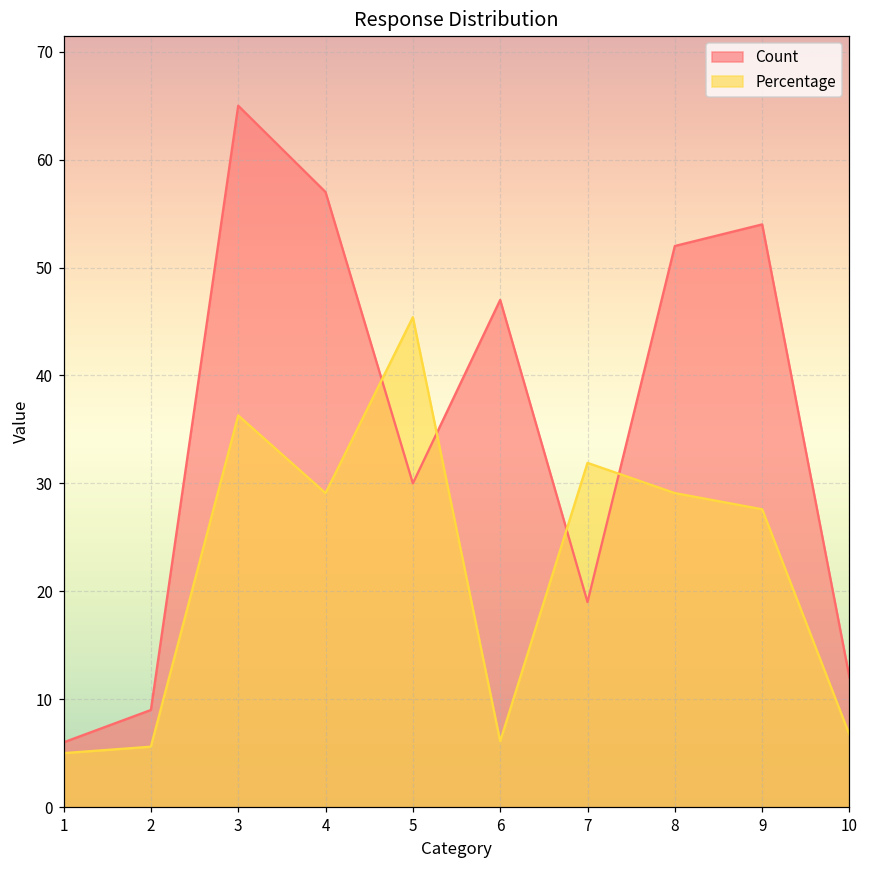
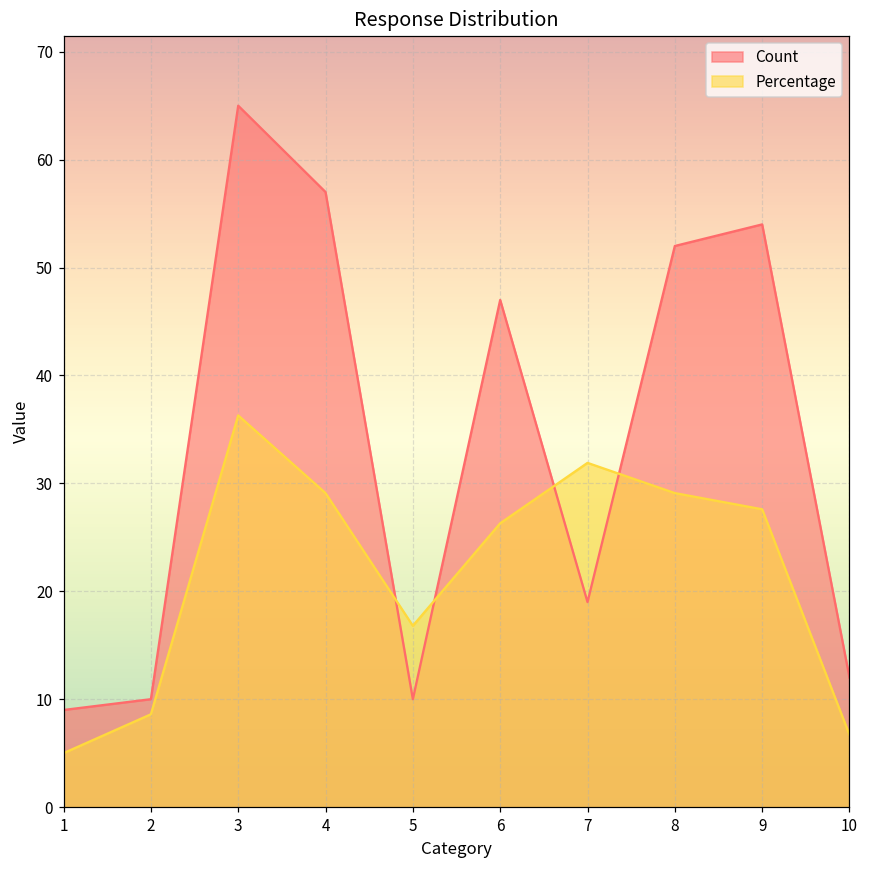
Count, 1: 6 -> 9
Count, 2: 9 -> 10
Percentage, 2: 6 -> 9
Count, 5: 30 -> 10
Percentage, 5: 45 -> 17
Percentage, 6: 6 -> 26
